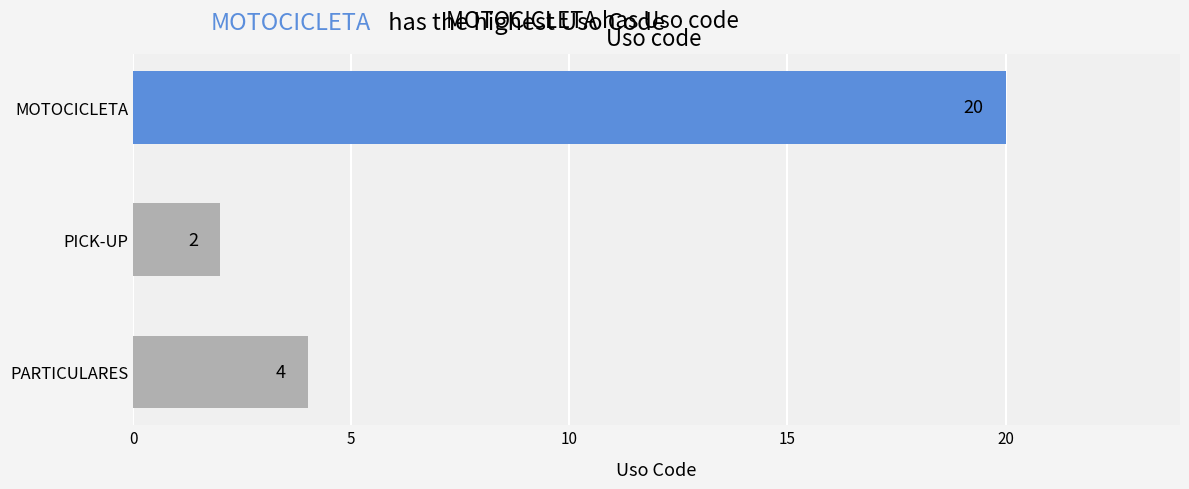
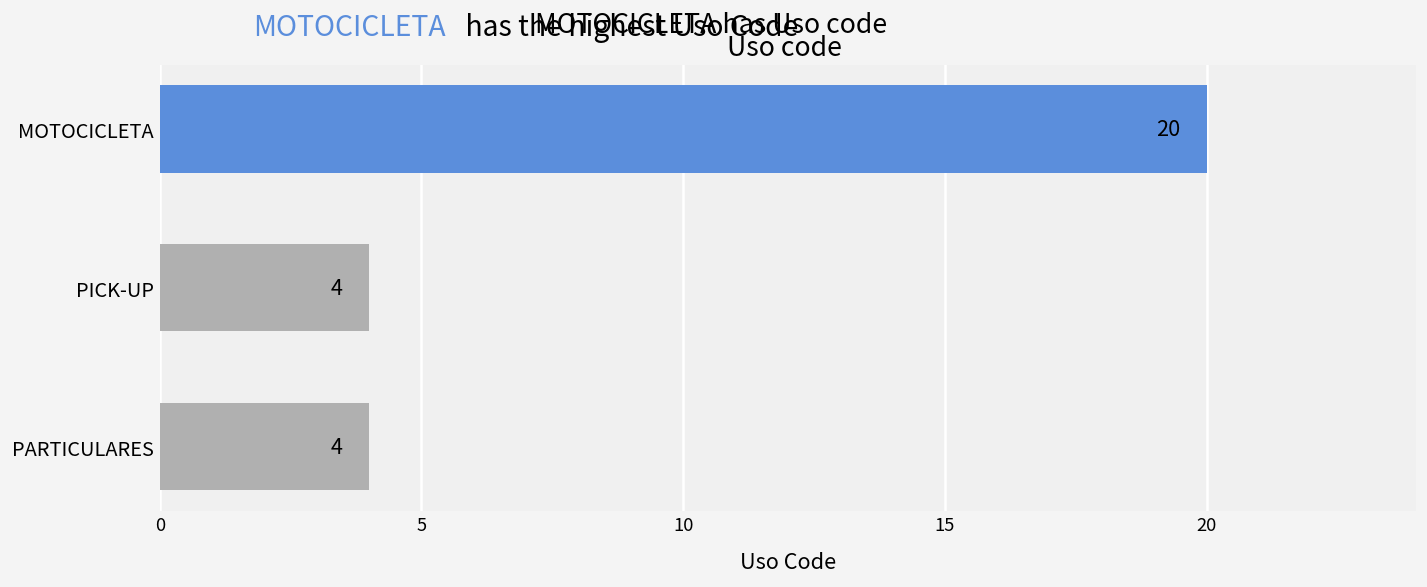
PICK-UP: 2 -> 4
